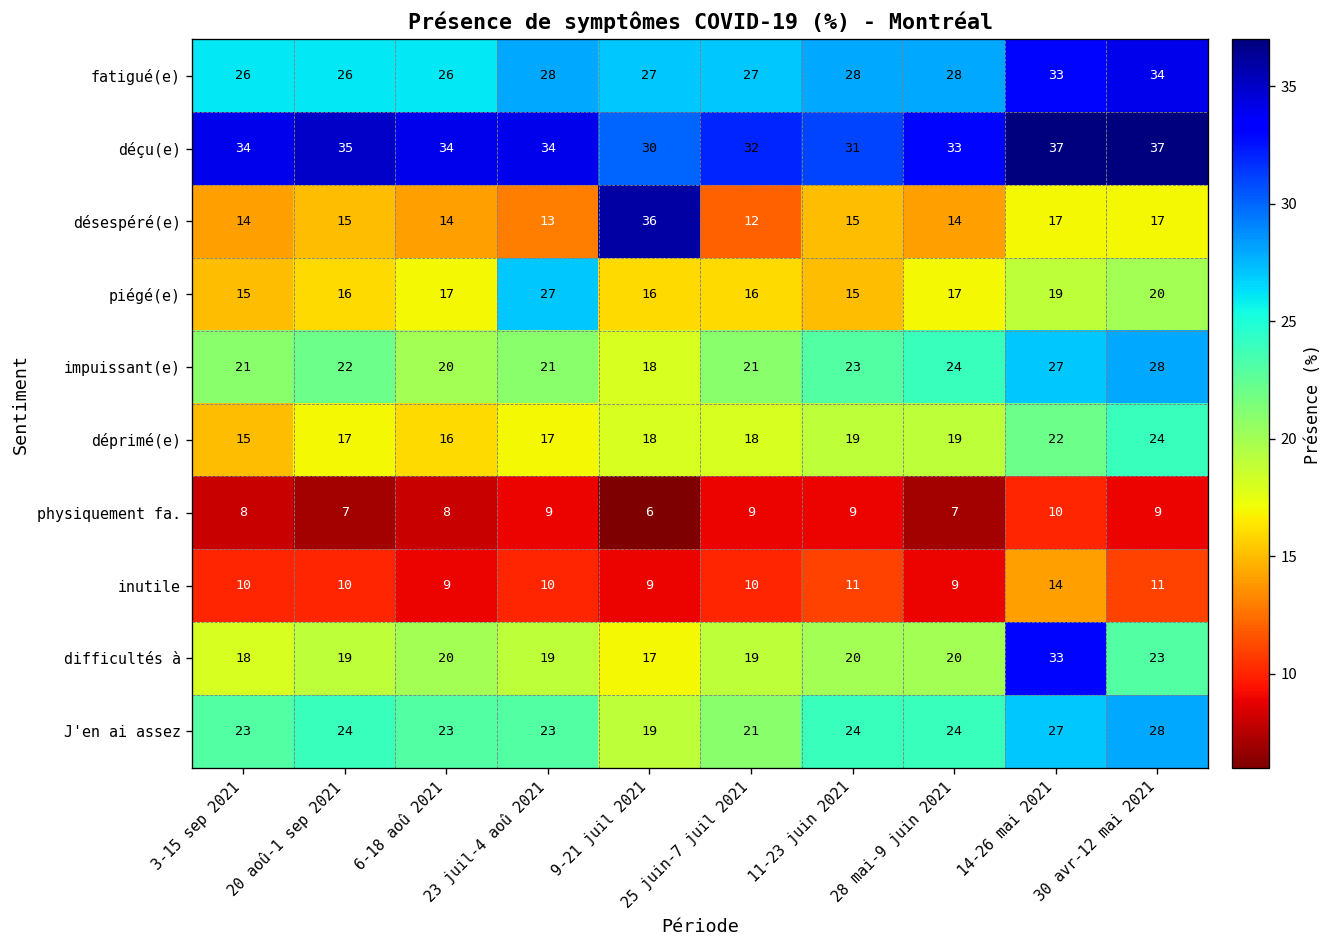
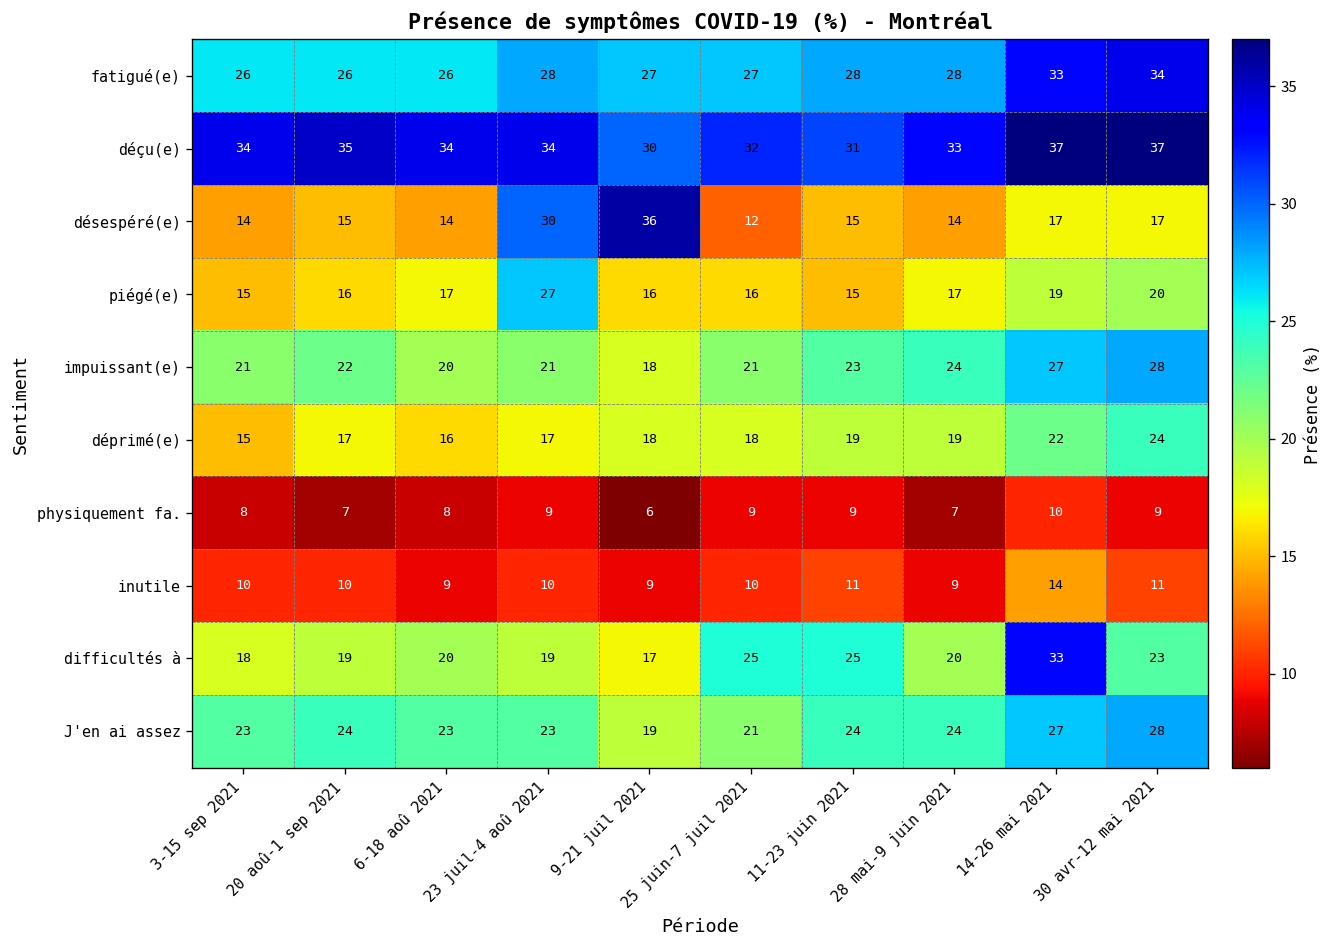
désespéré(e), 23 juil-4 aoû 2021: 13 -> 30
difficultés à, 25 juin-7 juil 2021: 19 -> 25
difficultés à, 11-23 juin 2021: 20 -> 25
